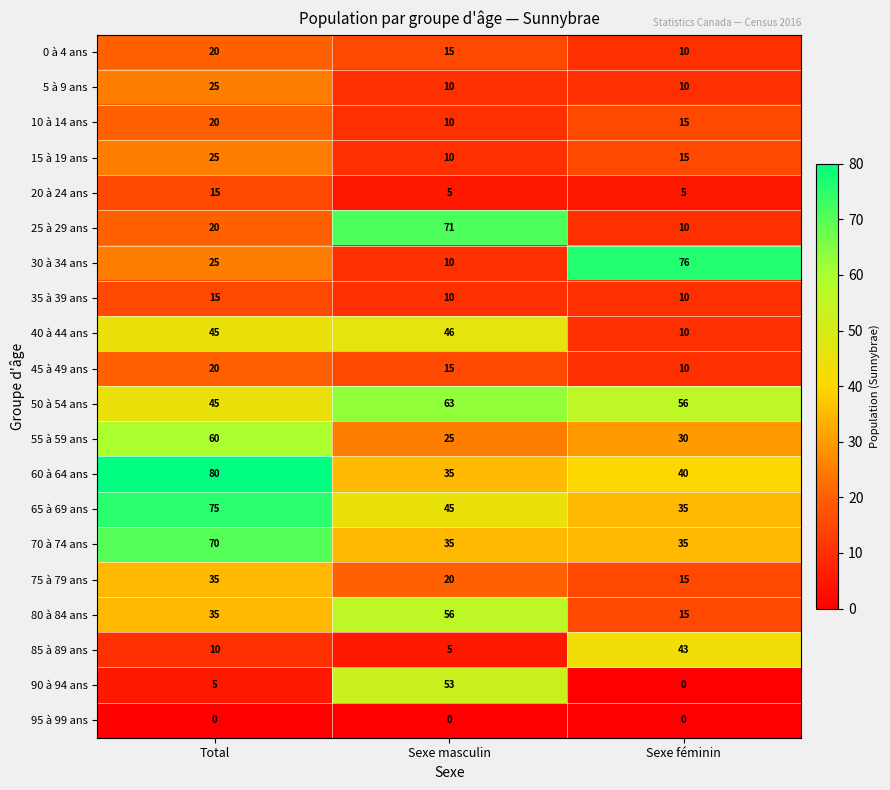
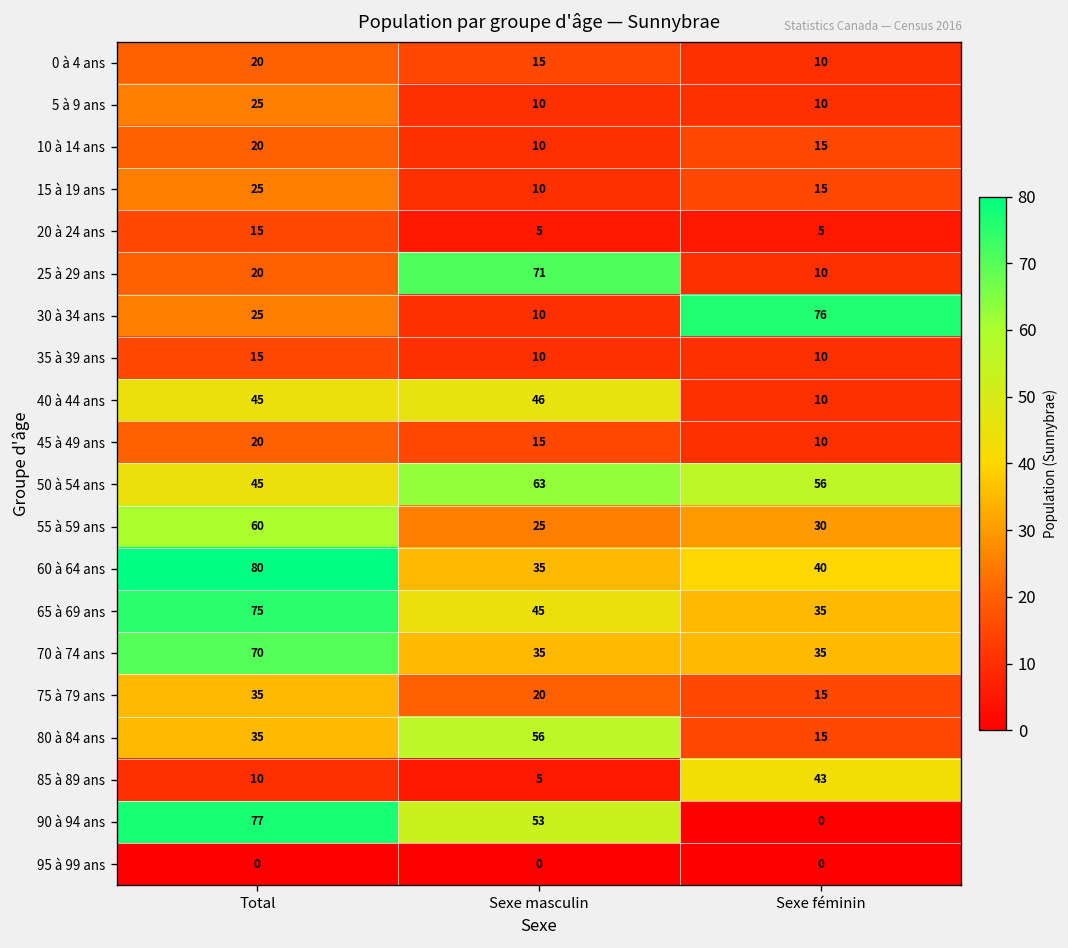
90 à 94 ans, Total: 5 -> 77
